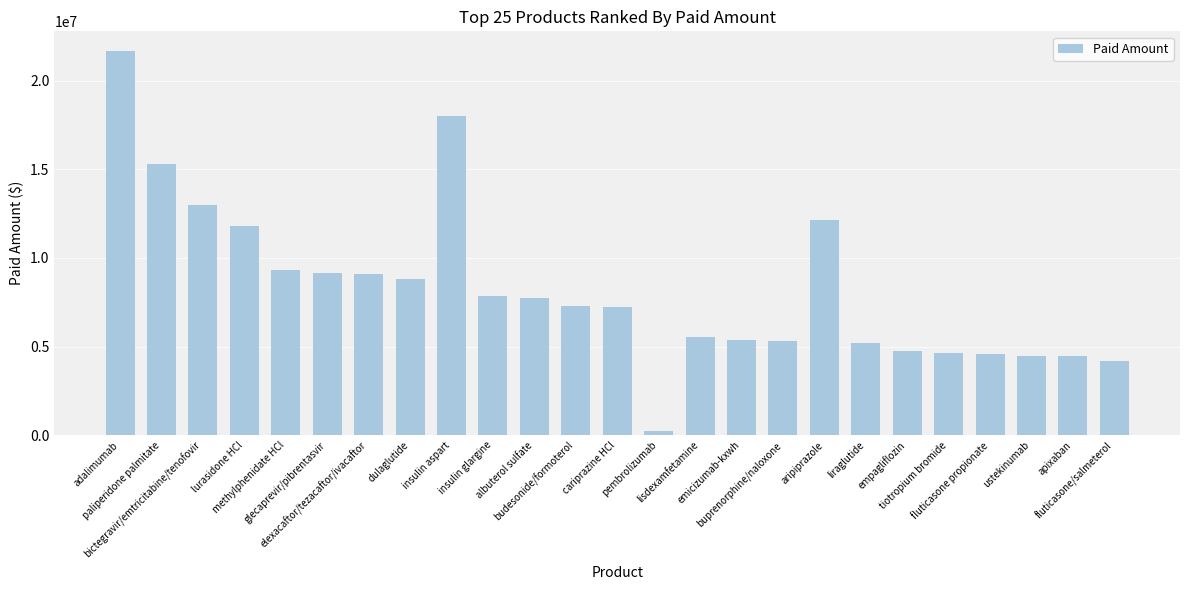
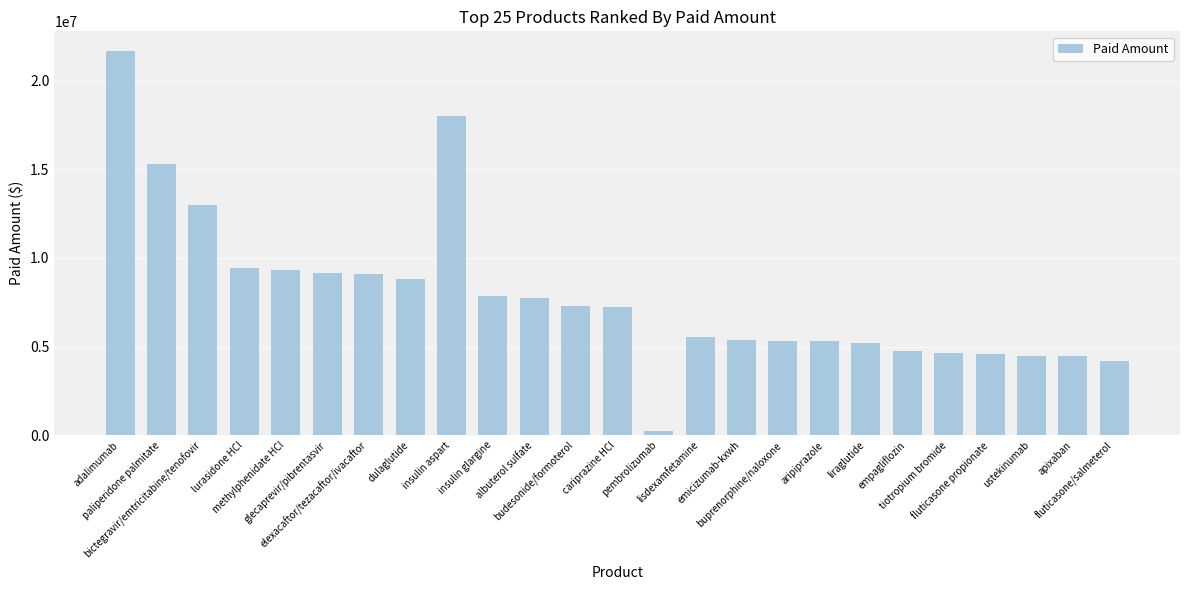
lurasidone HCl: 11800000 -> 9400000
aripiprazole: 12200000 -> 5300000
